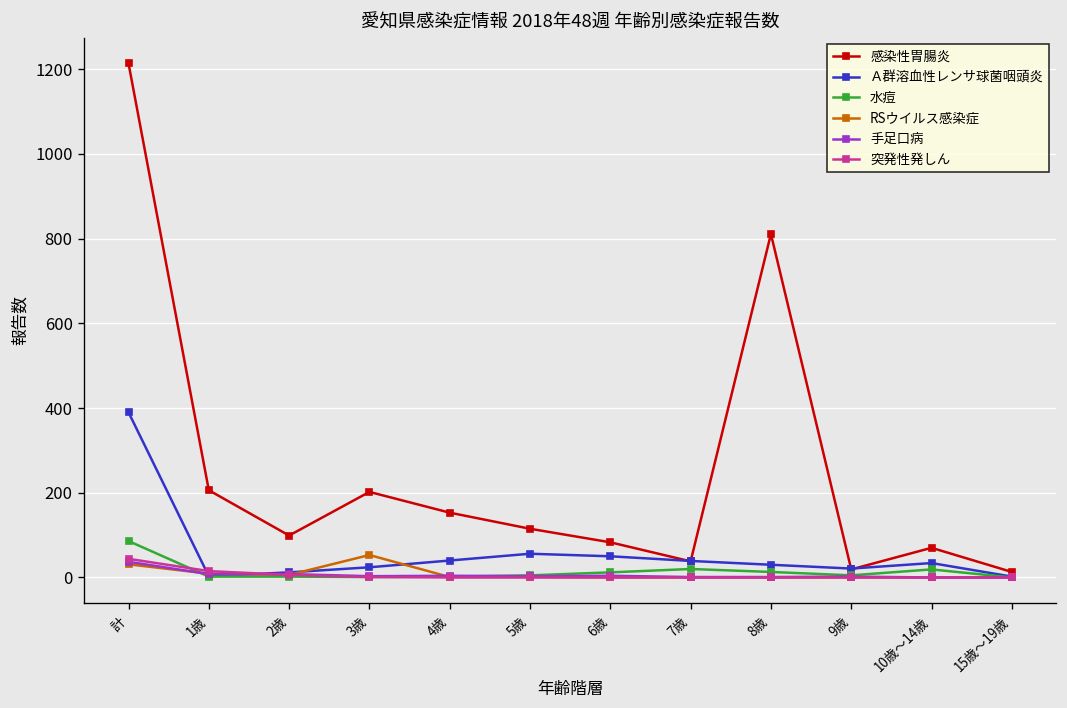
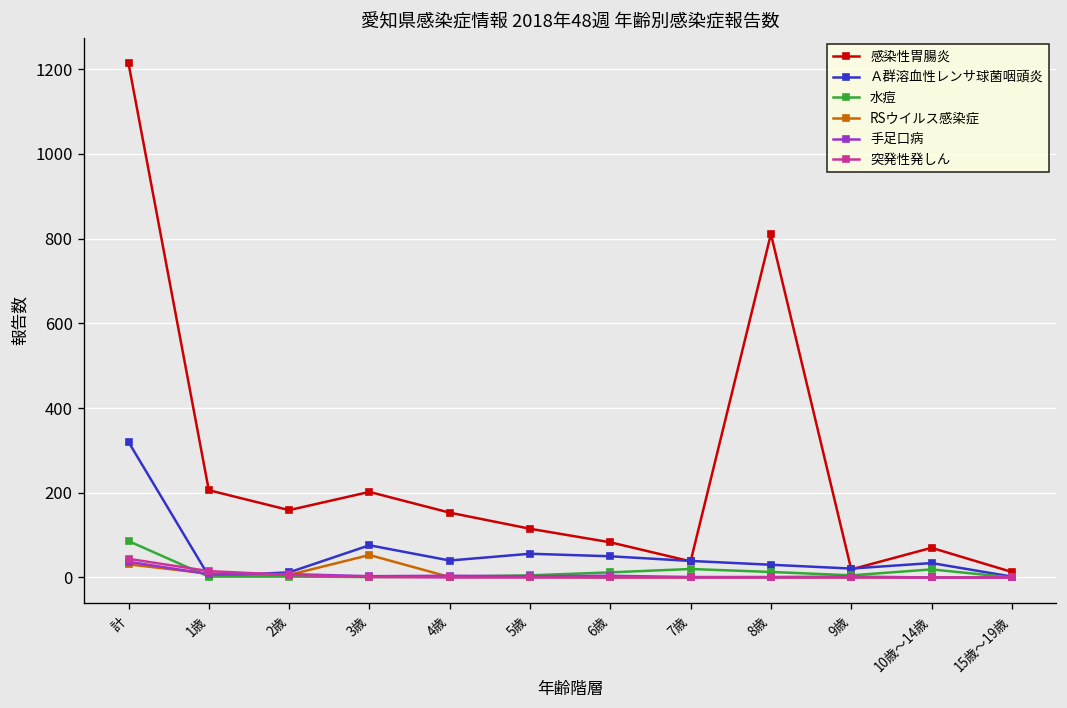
Ａ群溶血性レンサ球菌咽頭炎, 計: 390 -> 320
感染性胃腸炎, 2歳: 100 -> 160
Ａ群溶血性レンサ球菌咽頭炎, 3歳: 20 -> 80
